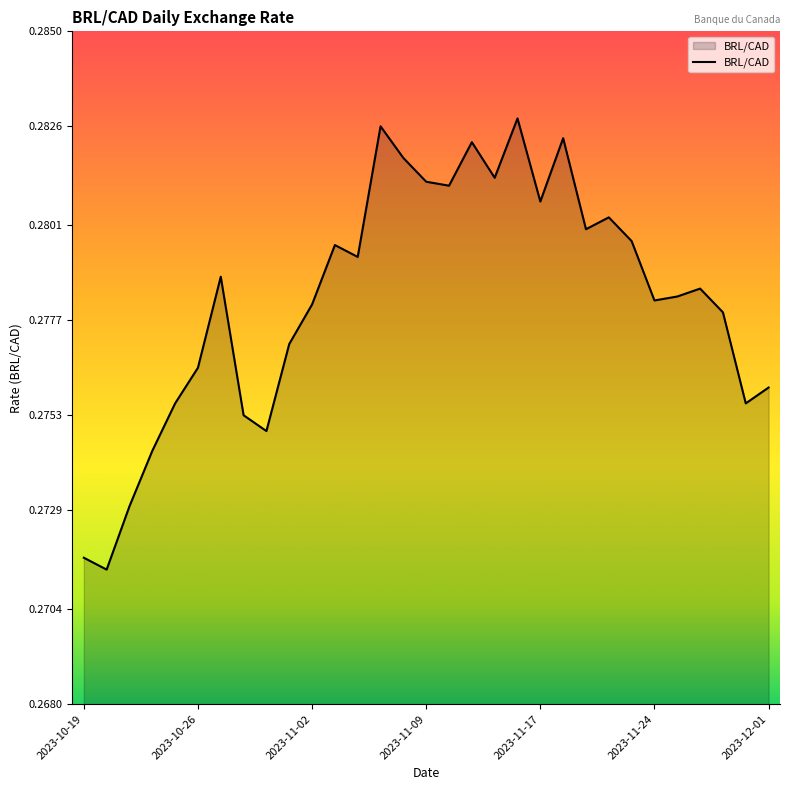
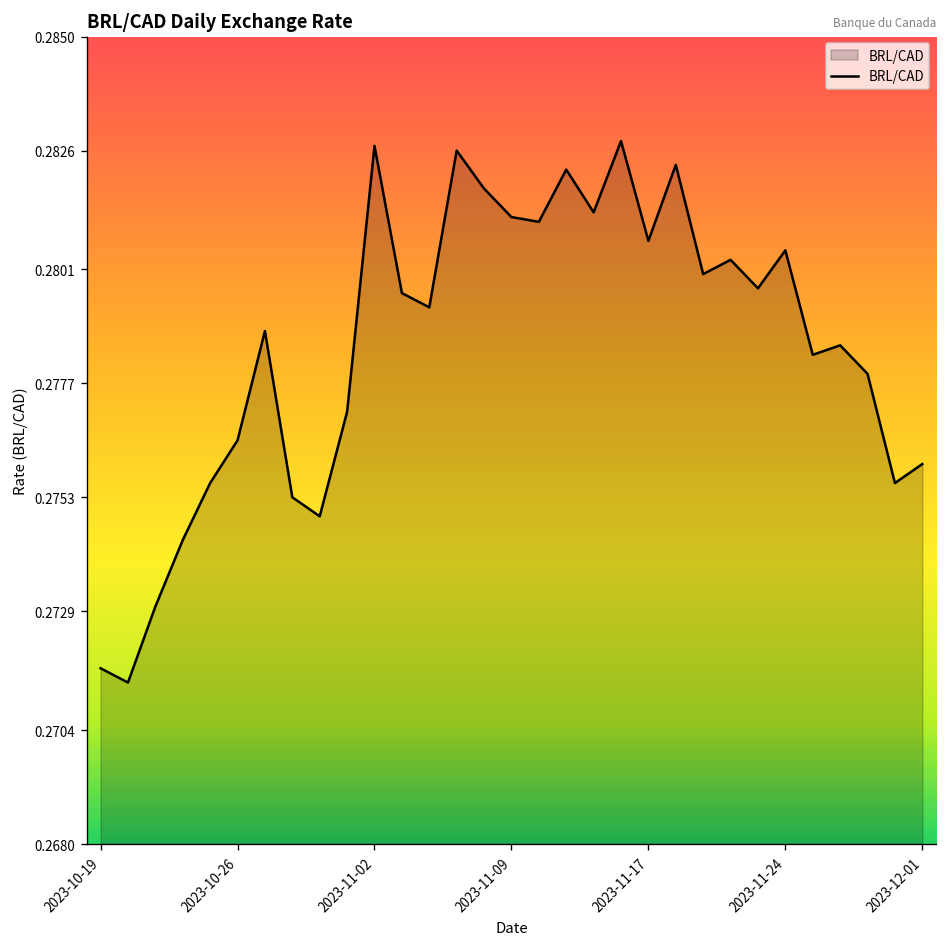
2023-11-02: 0.2781 -> 0.2827
2023-11-24: 0.2782 -> 0.2805
